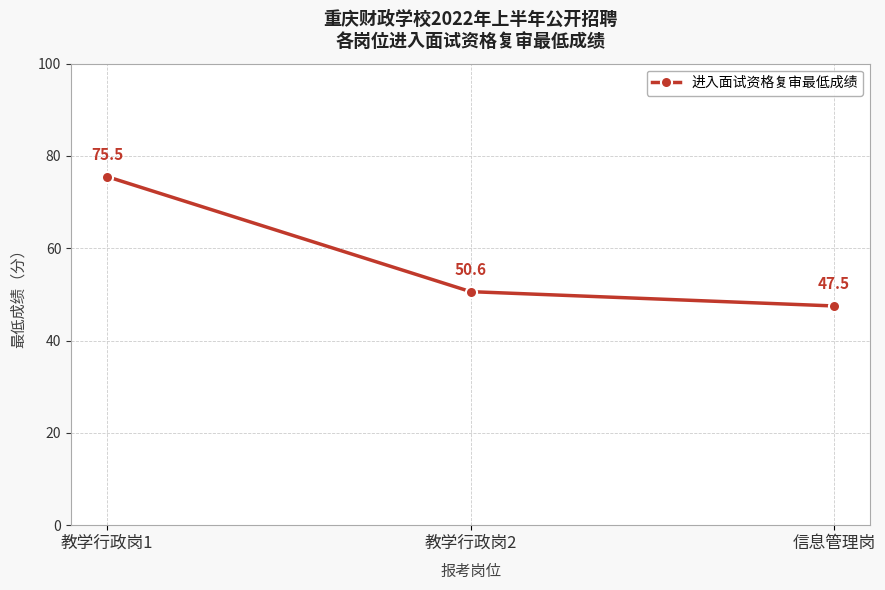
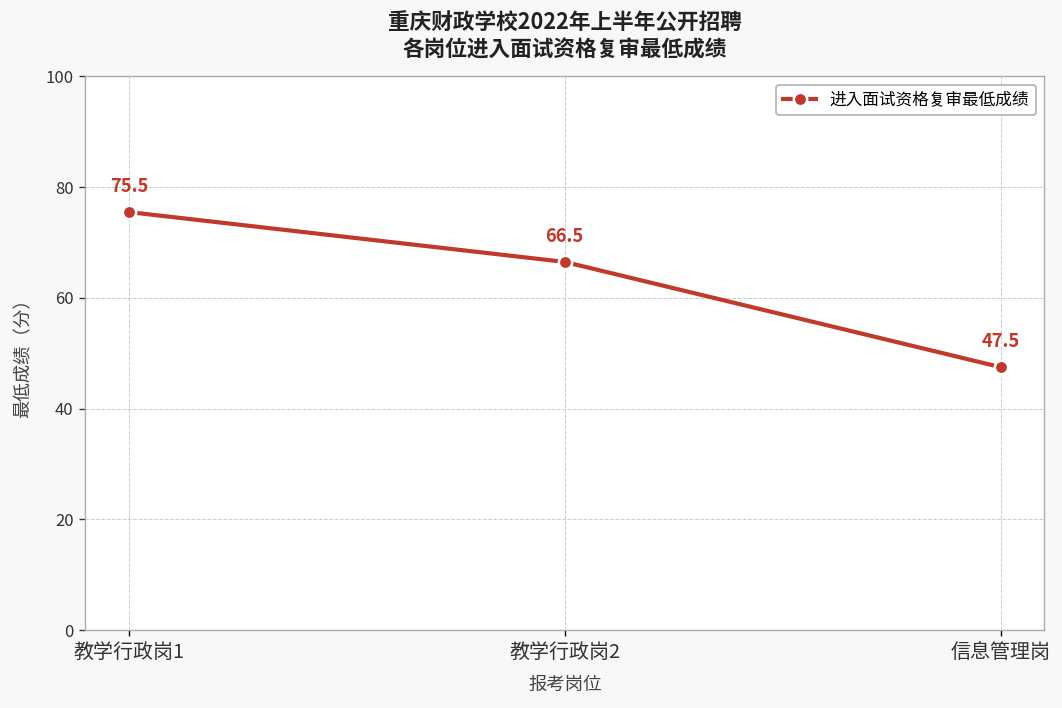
教学行政岗2: 50.6 -> 66.5
